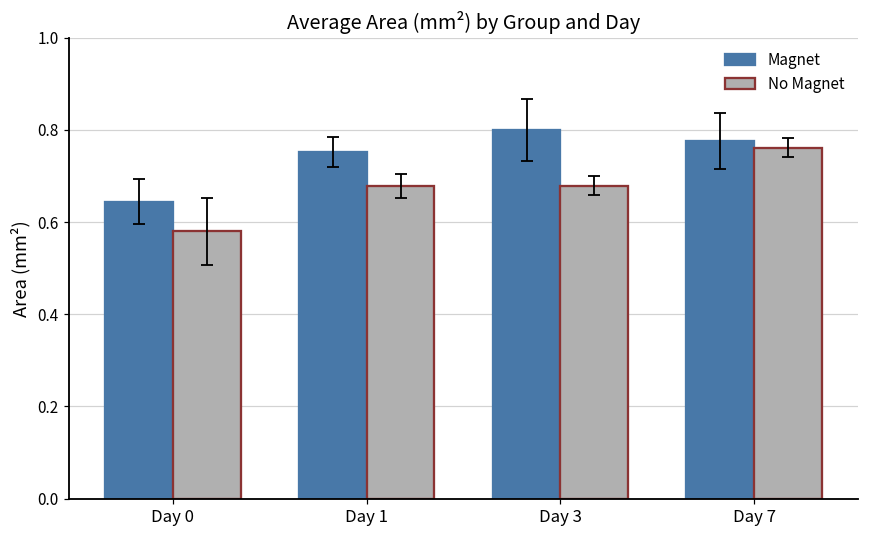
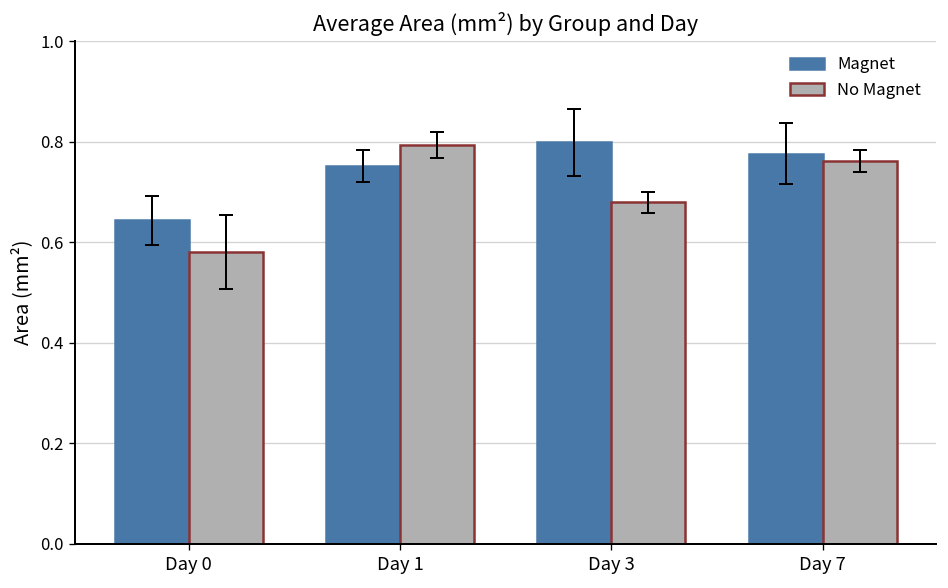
No Magnet, Day 1: 0.68 -> 0.79
